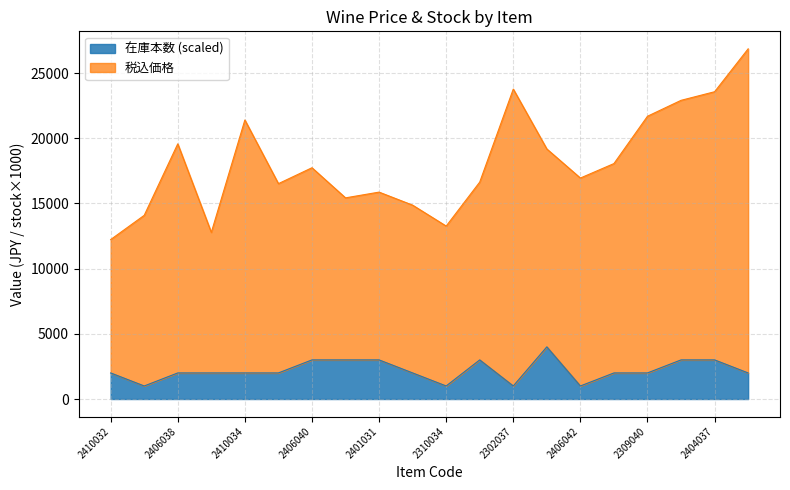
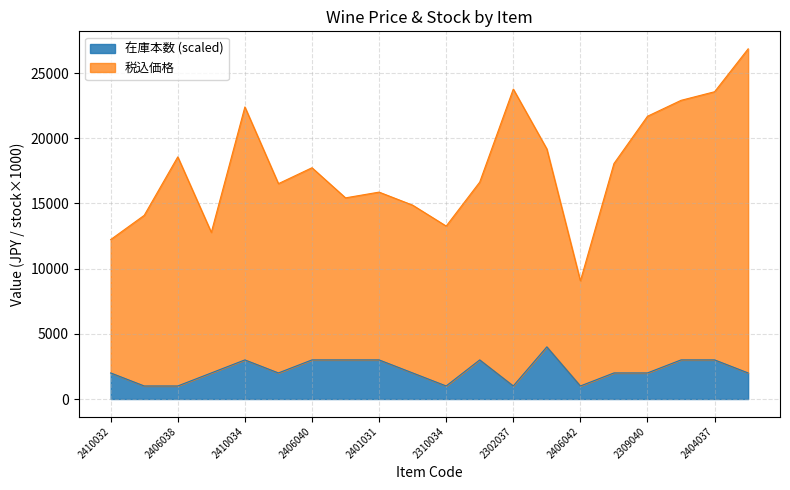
在庫本数 (scaled), 2406038: 2000 -> 1000
在庫本数 (scaled), 2410034: 2000 -> 3000
税込価格, 2406042: 16000 -> 8100
